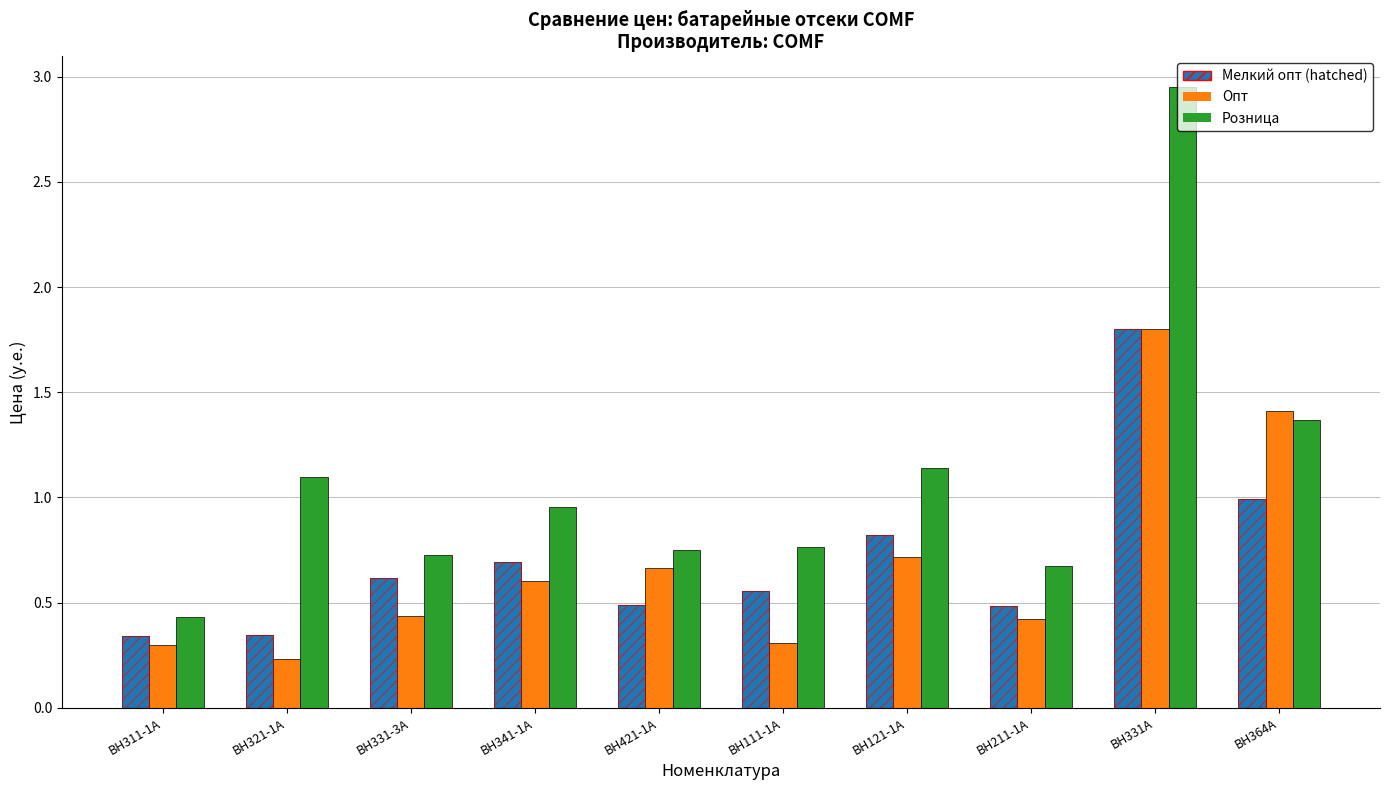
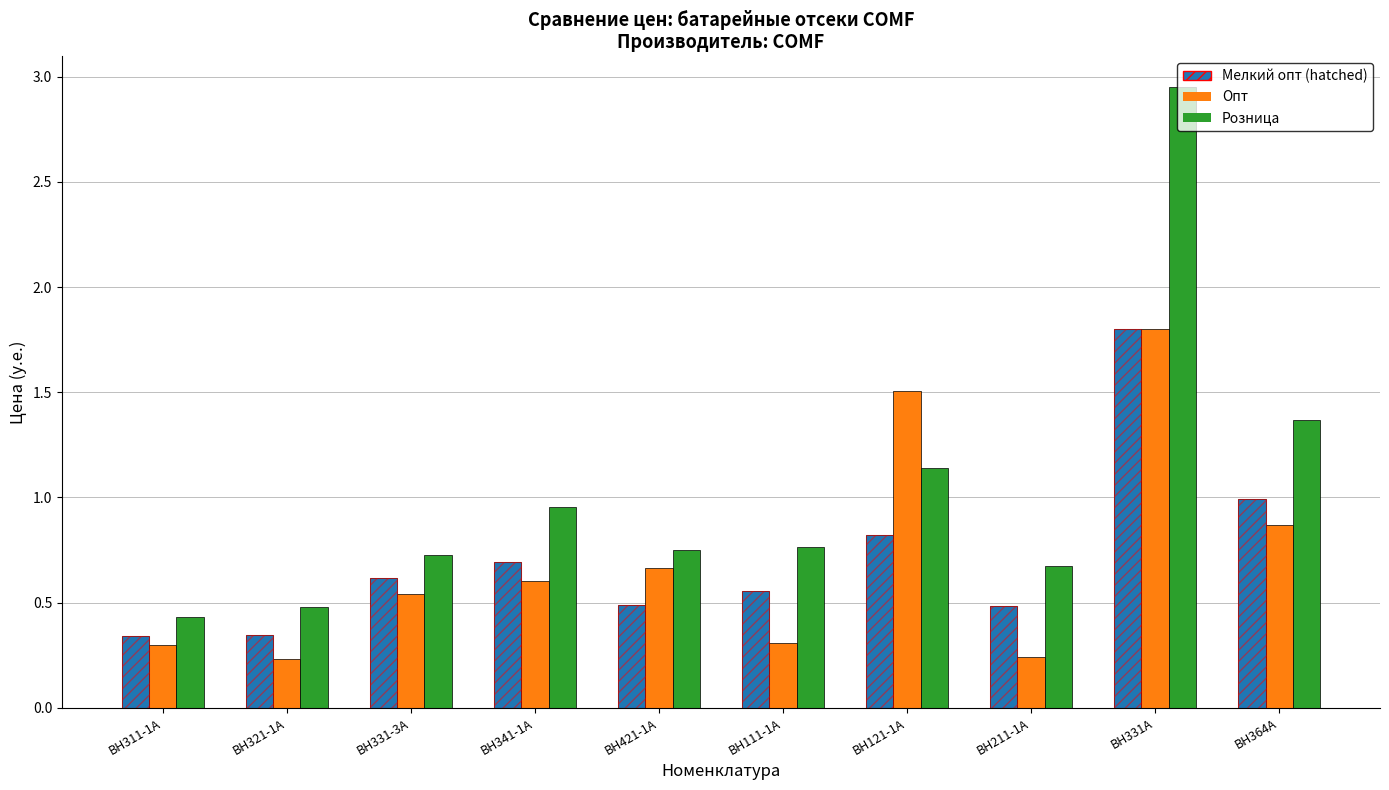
Розница, BH321-1A: 1.10 -> 0.48
Опт, BH331-3A: 0.44 -> 0.54
Опт, BH121-1A: 0.72 -> 1.51
Опт, BH211-1A: 0.42 -> 0.24
Опт, BH364A: 1.41 -> 0.87
